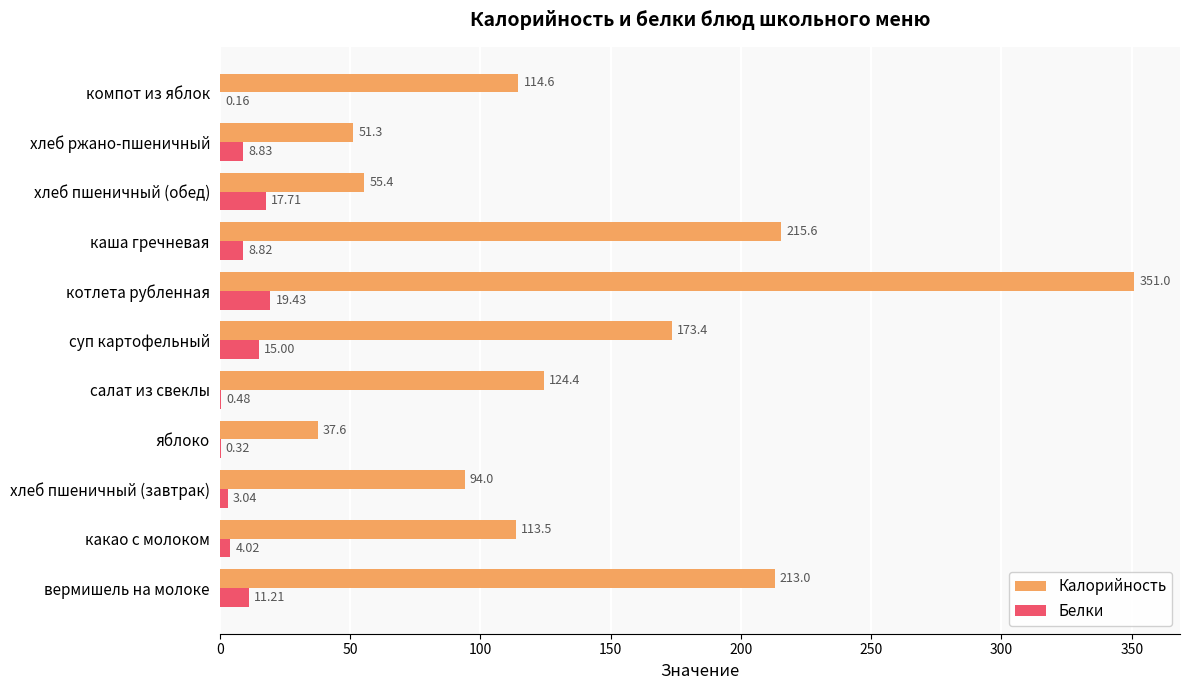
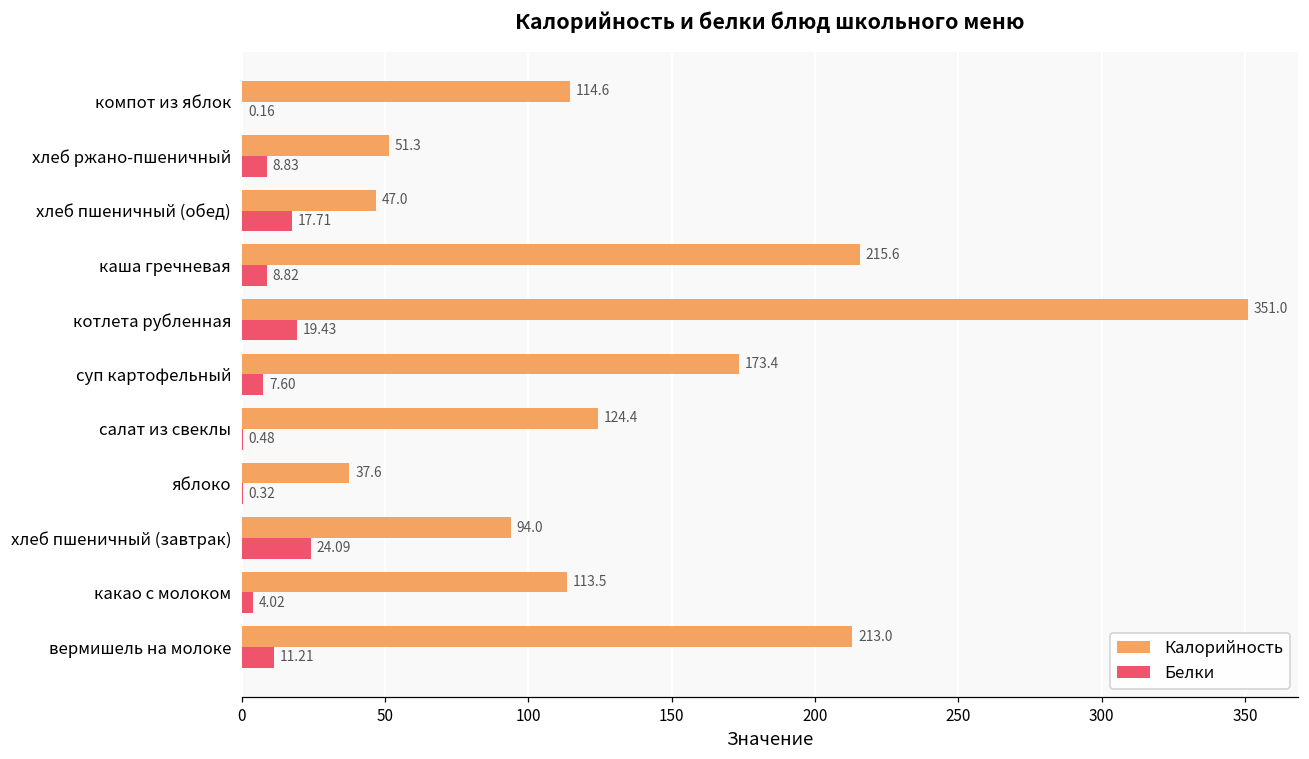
Калорийность, хлеб пшеничный (обед): 55.4 -> 47.0
Белки, суп картофельный: 15.00 -> 7.60
Белки, хлеб пшеничный (завтрак): 3.04 -> 24.09
